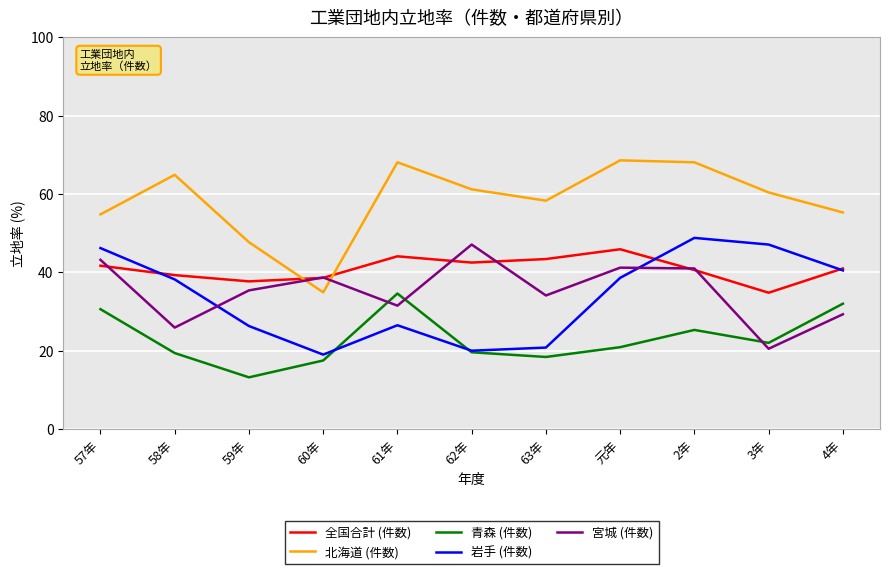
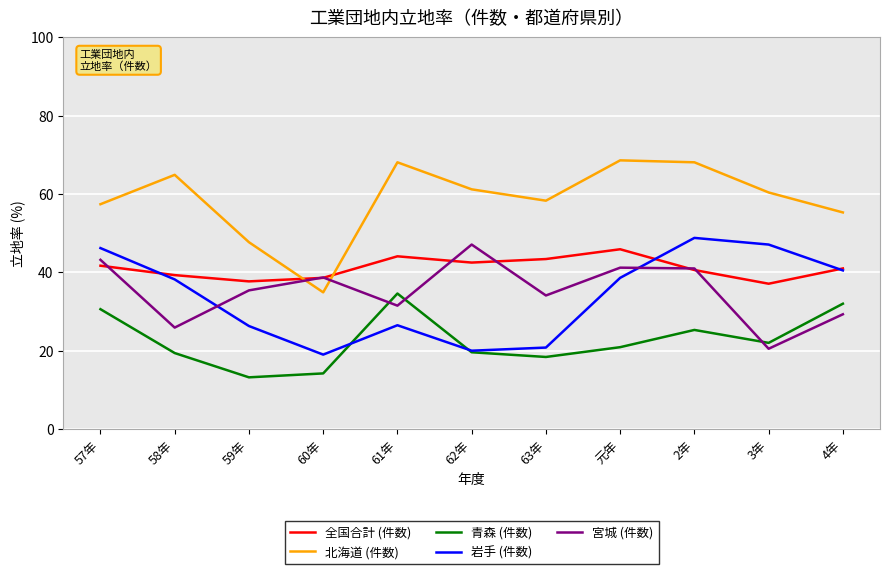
北海道 (件数), 57年: 55 -> 57
青森 (件数), 60年: 18 -> 14
全国合計 (件数), 3年: 35 -> 37
